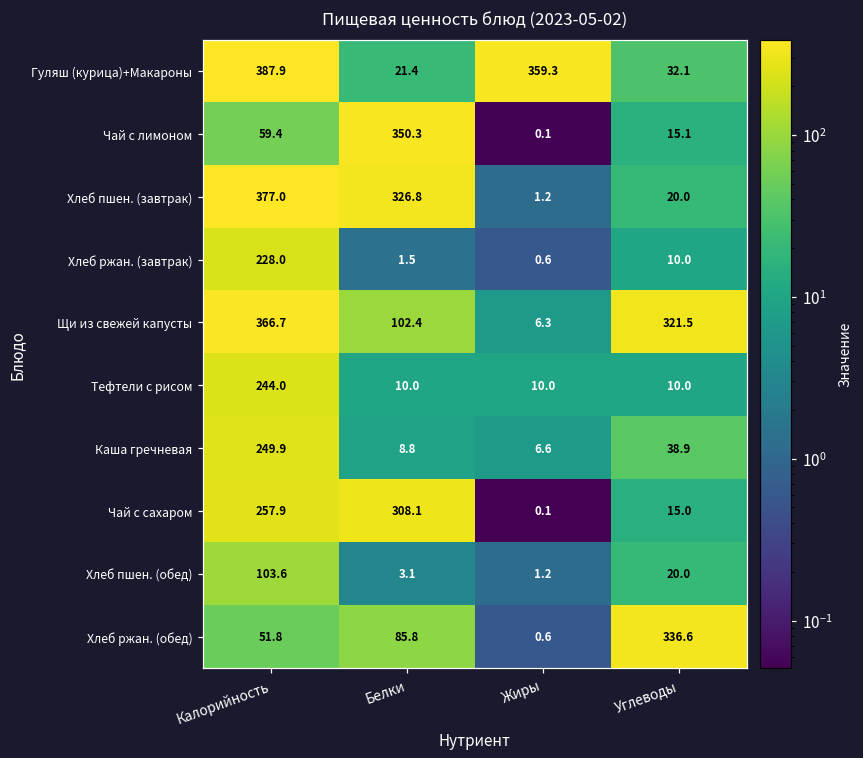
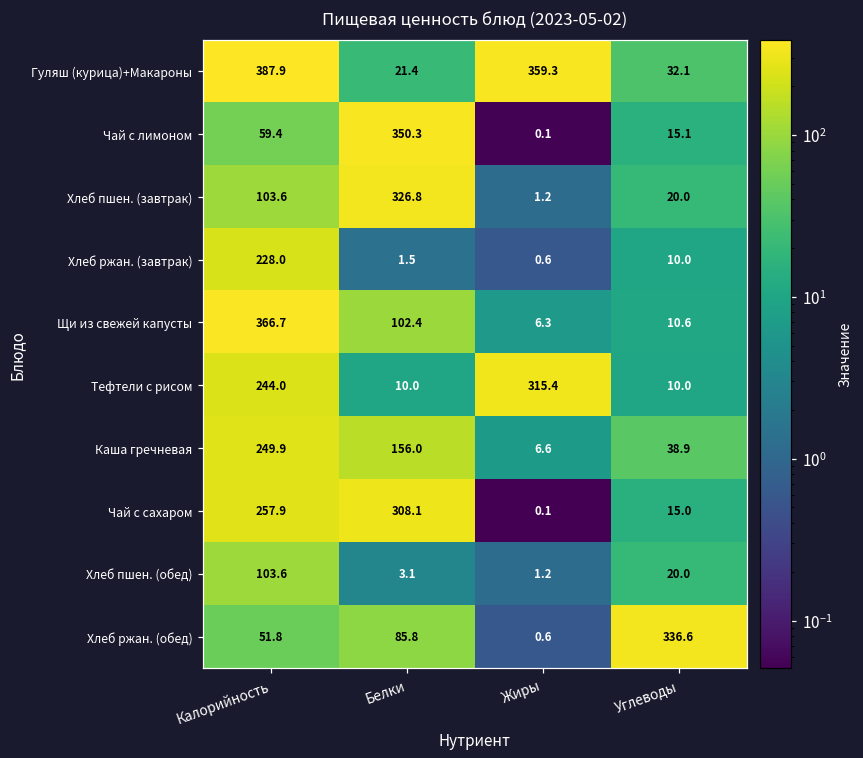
Хлеб пшен. (завтрак), Калорийность: 377.0 -> 103.6
Щи из свежей капусты, Углеводы: 321.5 -> 10.6
Тефтели с рисом, Жиры: 10.0 -> 315.4
Каша гречневая, Белки: 8.8 -> 156.0
